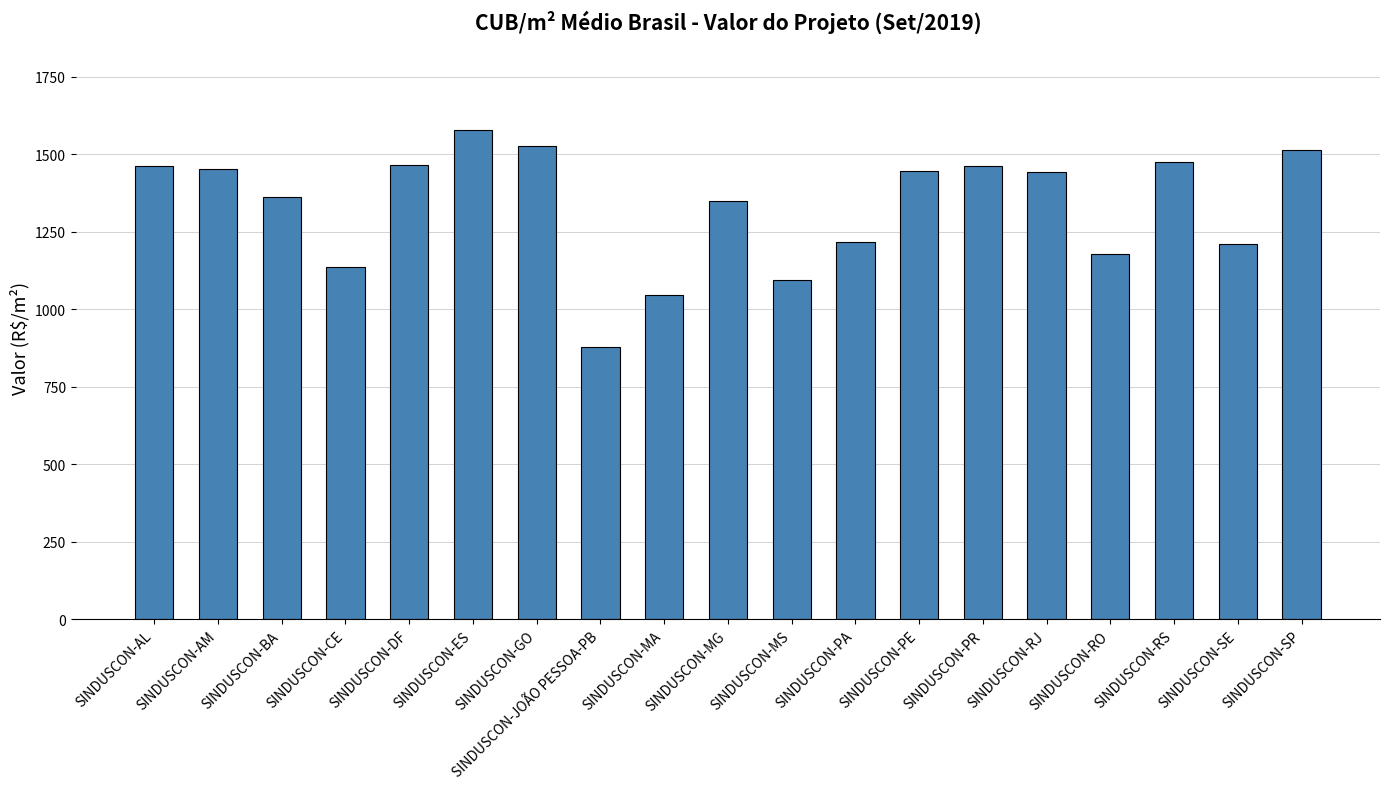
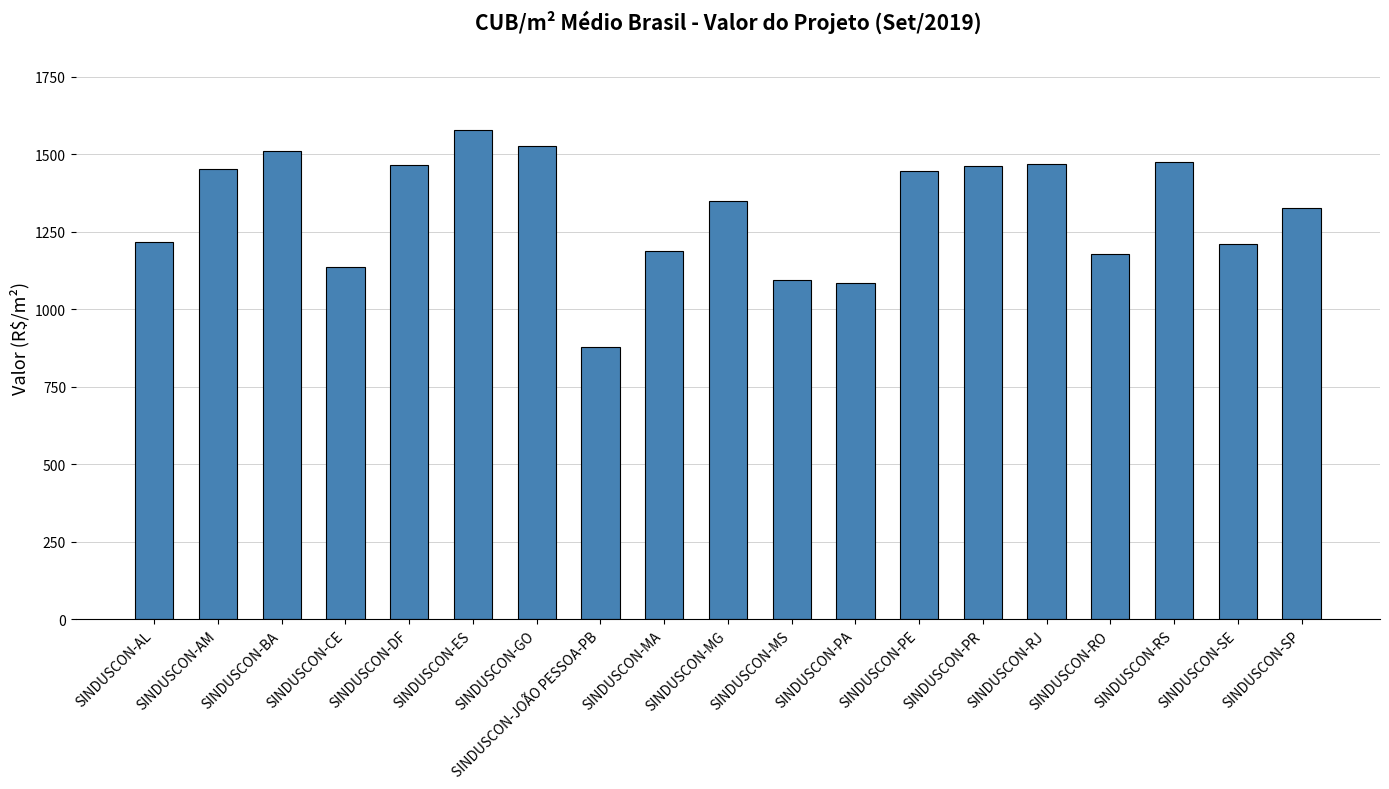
SINDUSCON-AL: 1460 -> 1220
SINDUSCON-BA: 1360 -> 1510
SINDUSCON-MA: 1040 -> 1190
SINDUSCON-PA: 1220 -> 1090
SINDUSCON-RJ: 1440 -> 1470
SINDUSCON-SP: 1510 -> 1330
